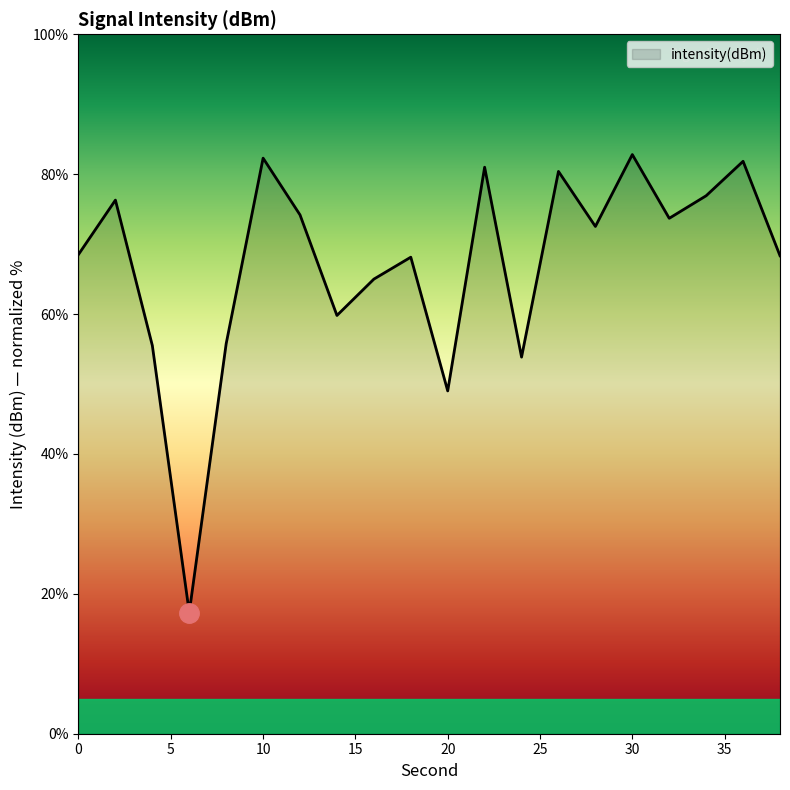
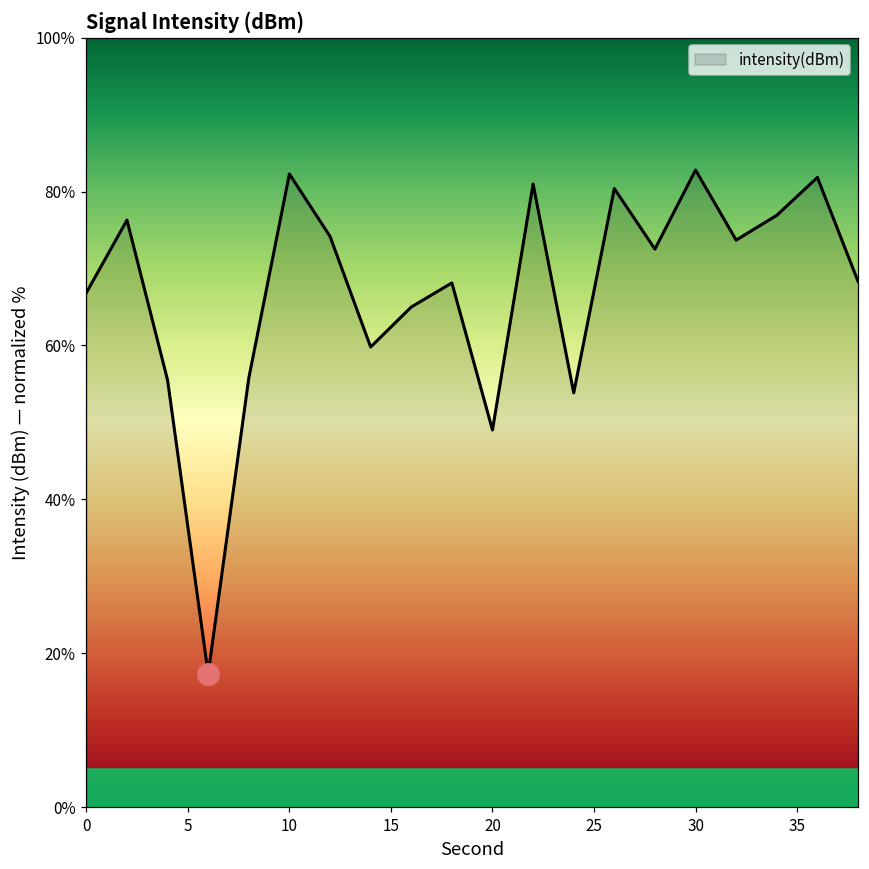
intensity(dBm), 0: 69% -> 67%
